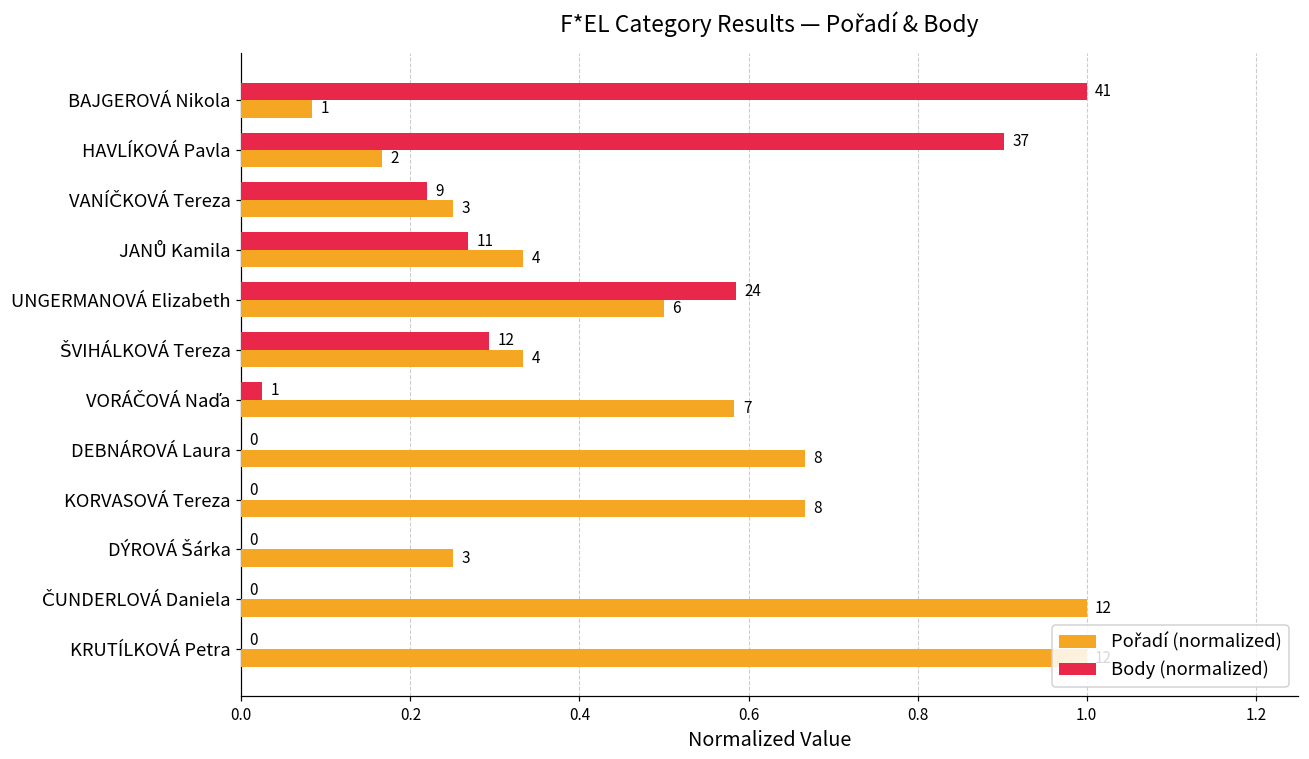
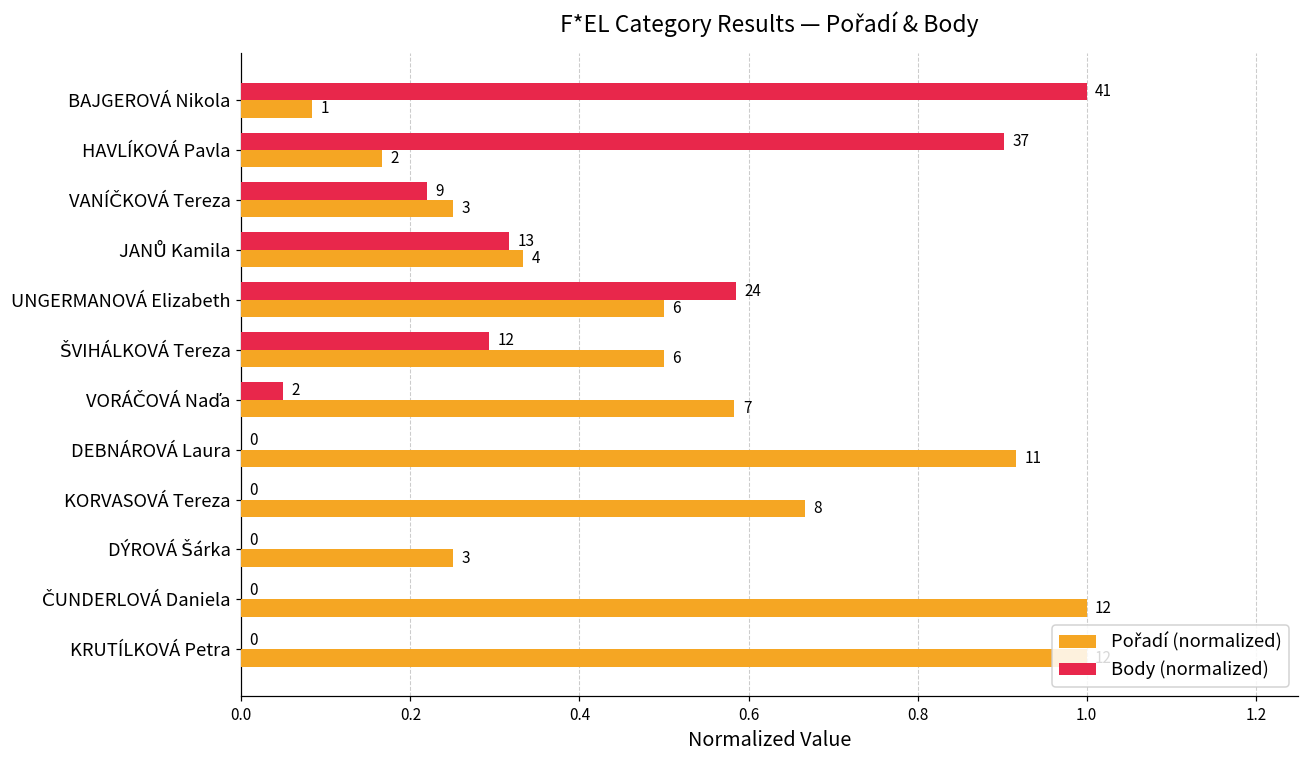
Body (normalized), JANŮ Kamila: 11 -> 13
Pořadí (normalized), ŠVIHÁLKOVÁ Tereza: 4 -> 6
Body (normalized), VORÁČOVÁ Naďa: 1 -> 2
Pořadí (normalized), DEBNÁROVÁ Laura: 8 -> 11
